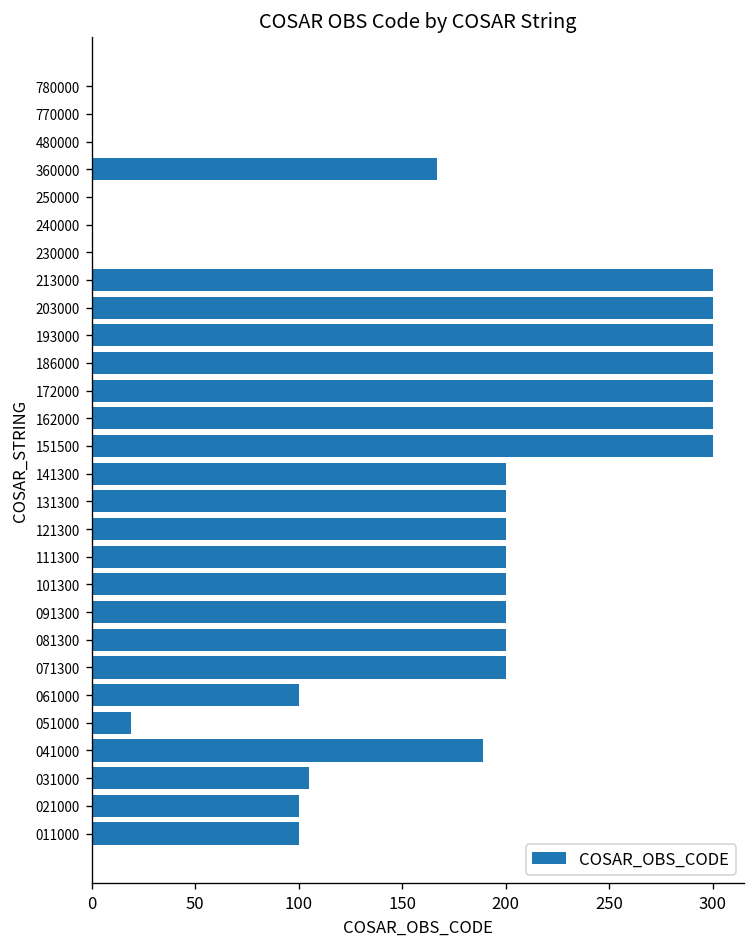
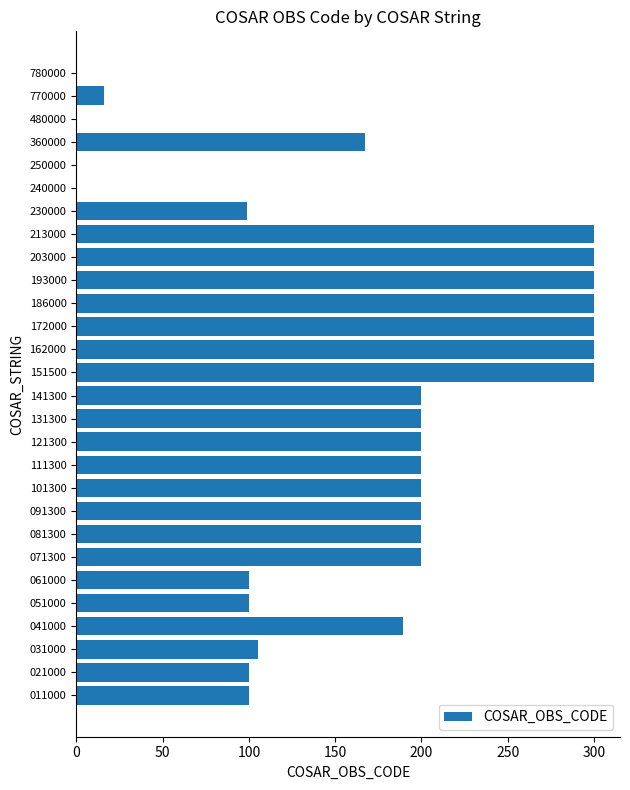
770000: 0 -> 16
230000: 0 -> 99
051000: 19 -> 100
